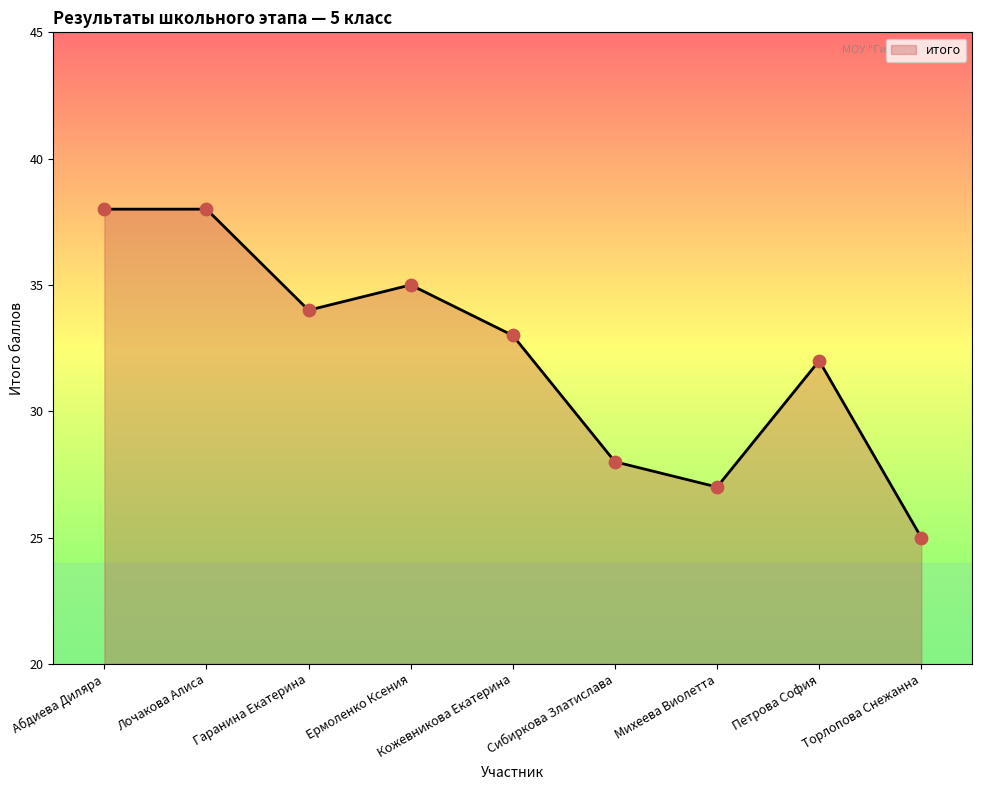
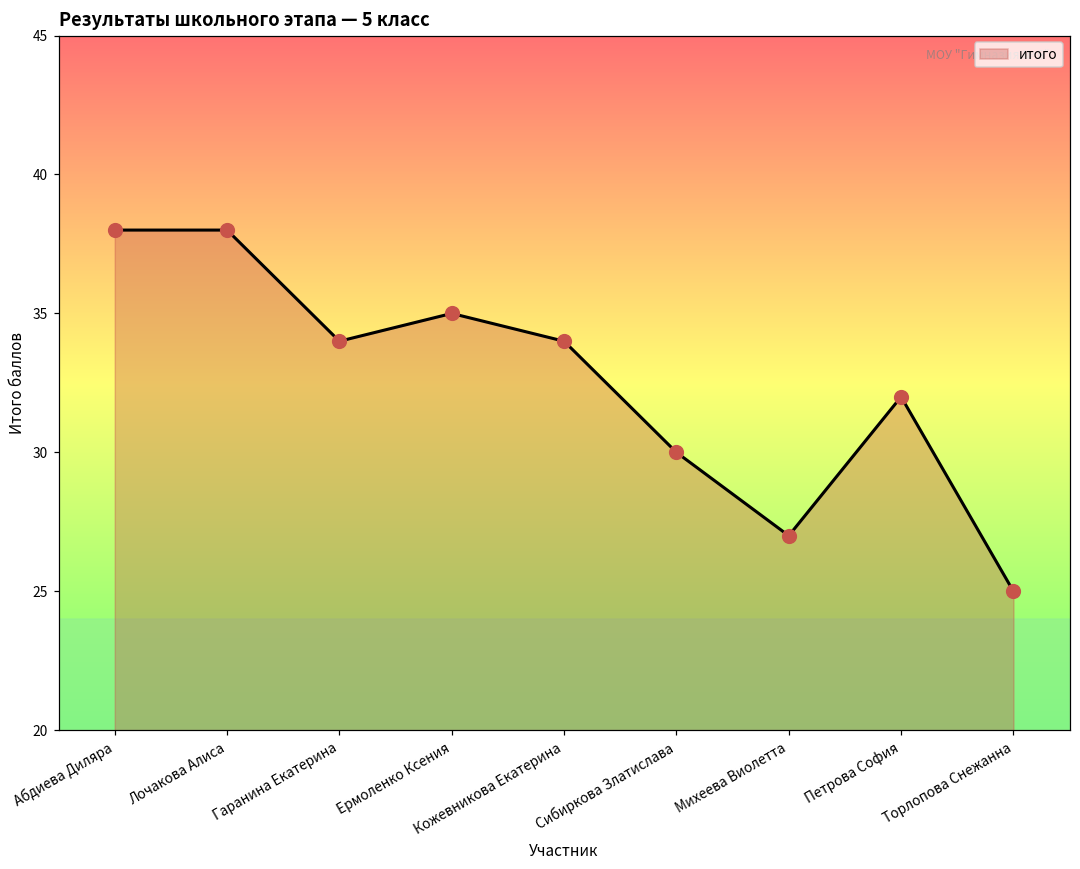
Кожевникова Екатерина: 33 -> 34
Сибиркова Златислава: 28 -> 30
